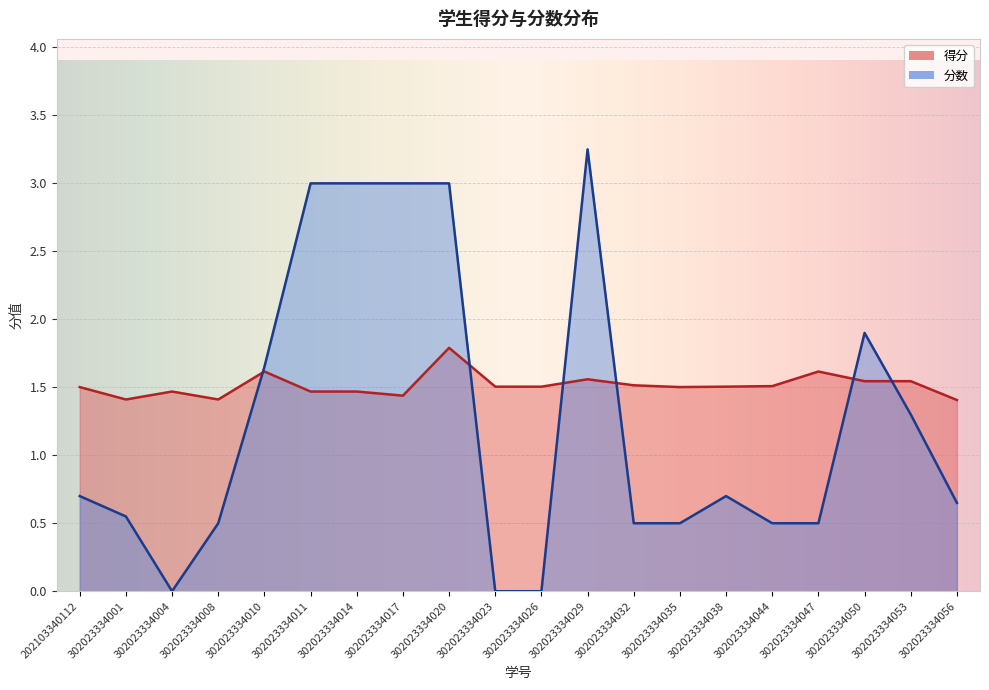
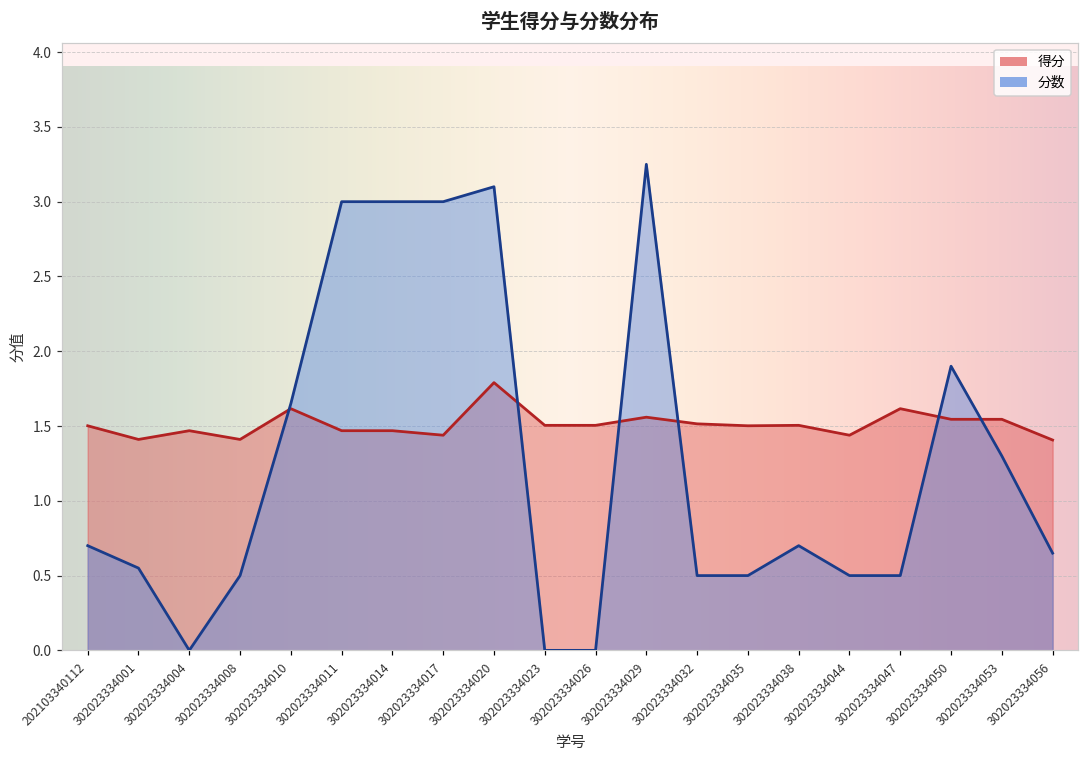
分数, 302023334020: 3.0 -> 3.1
得分, 302023334044: 1.51 -> 1.44
